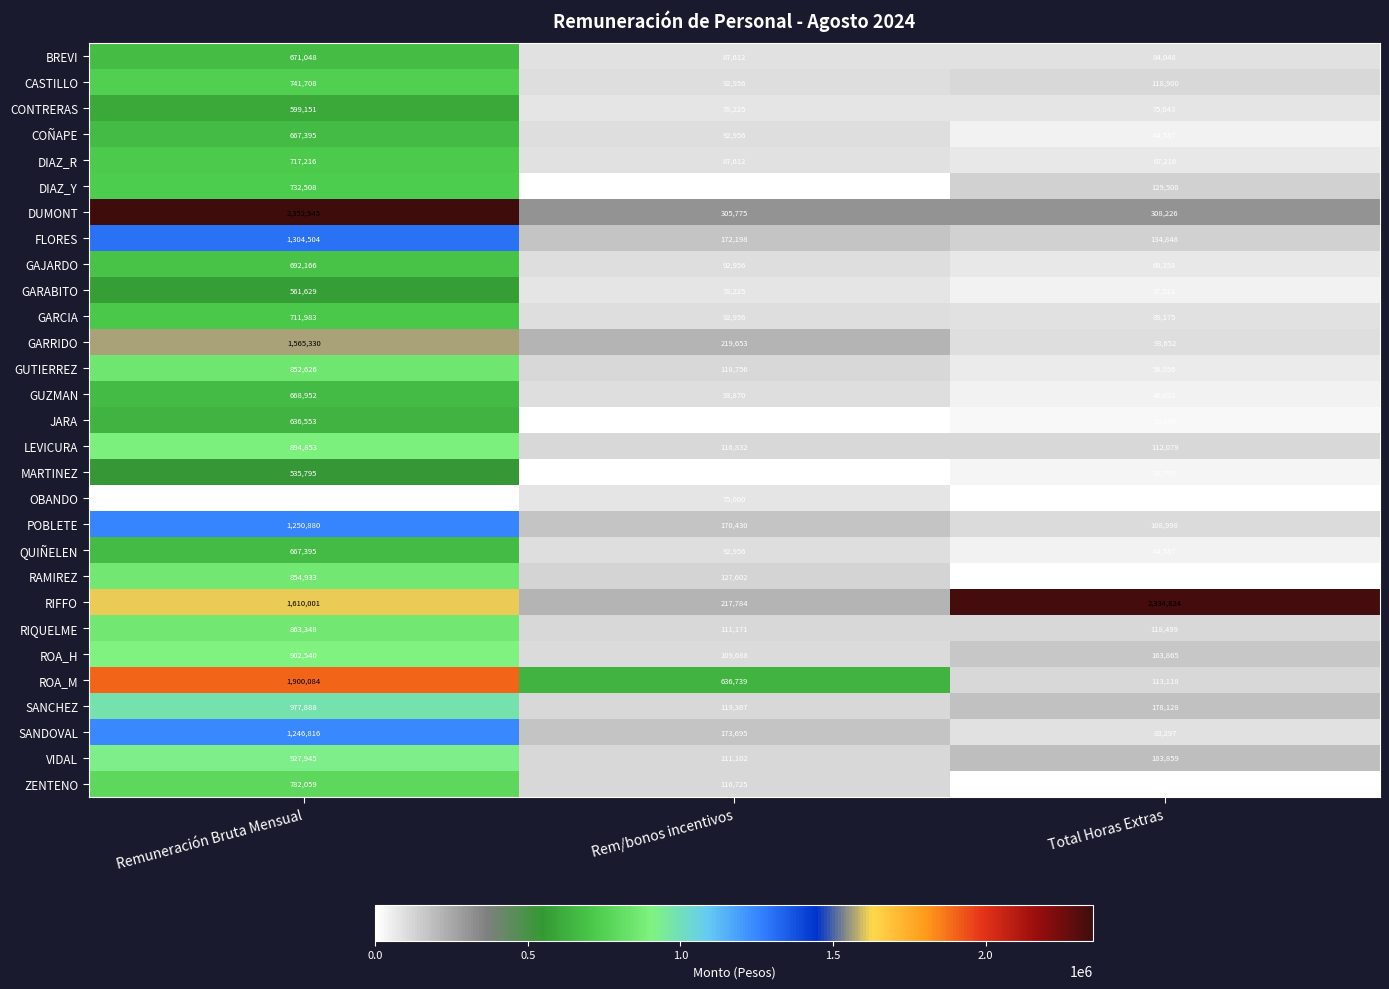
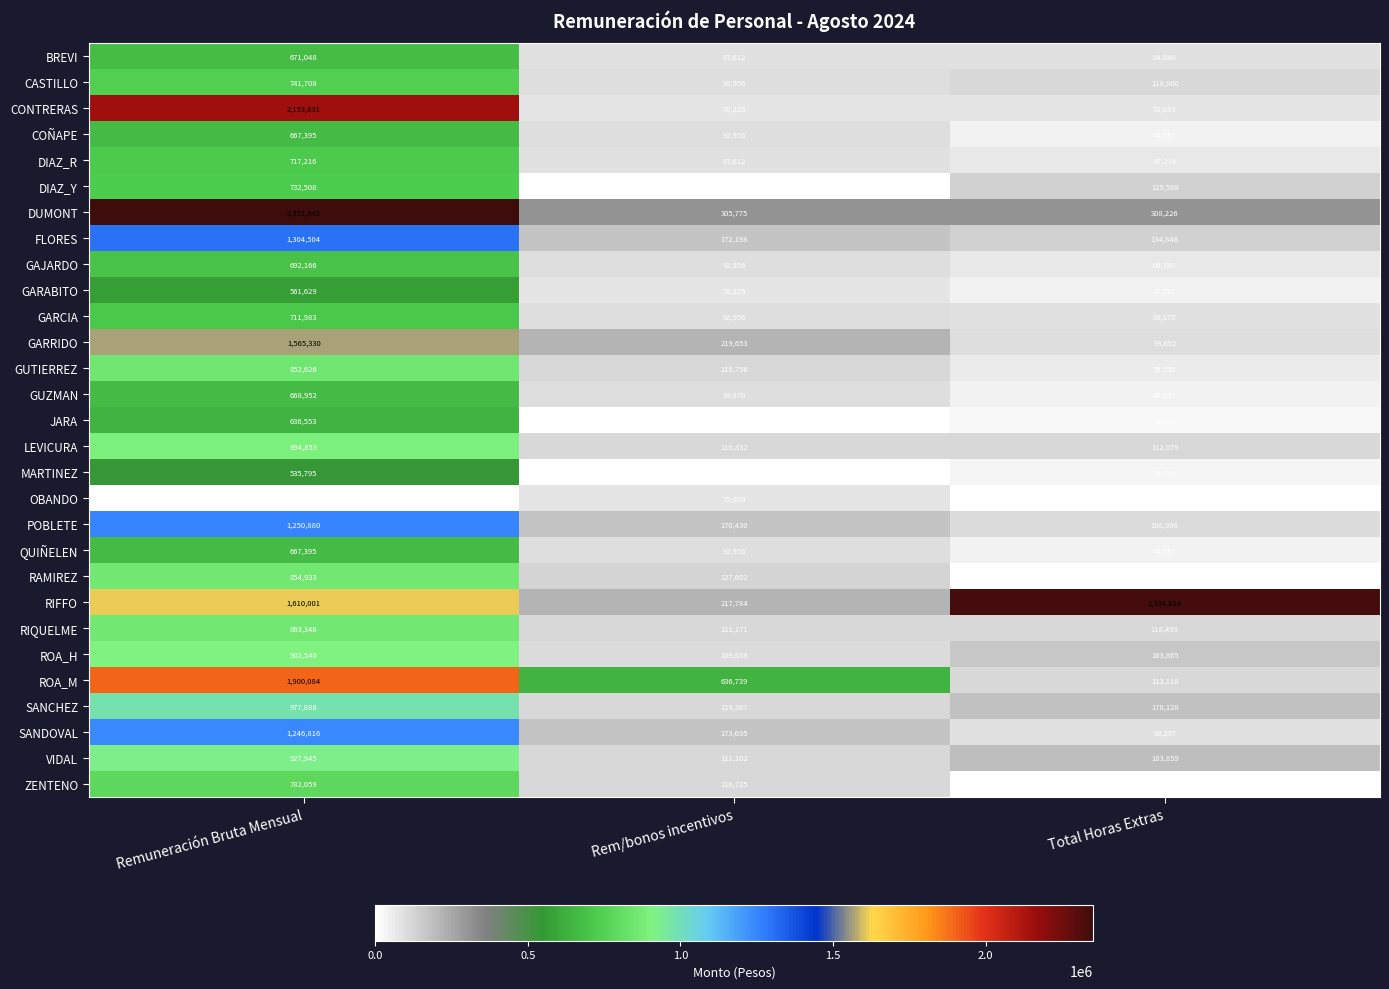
CONTRERAS, Remuneración Bruta Mensual: 599,151 -> 2,153,831
